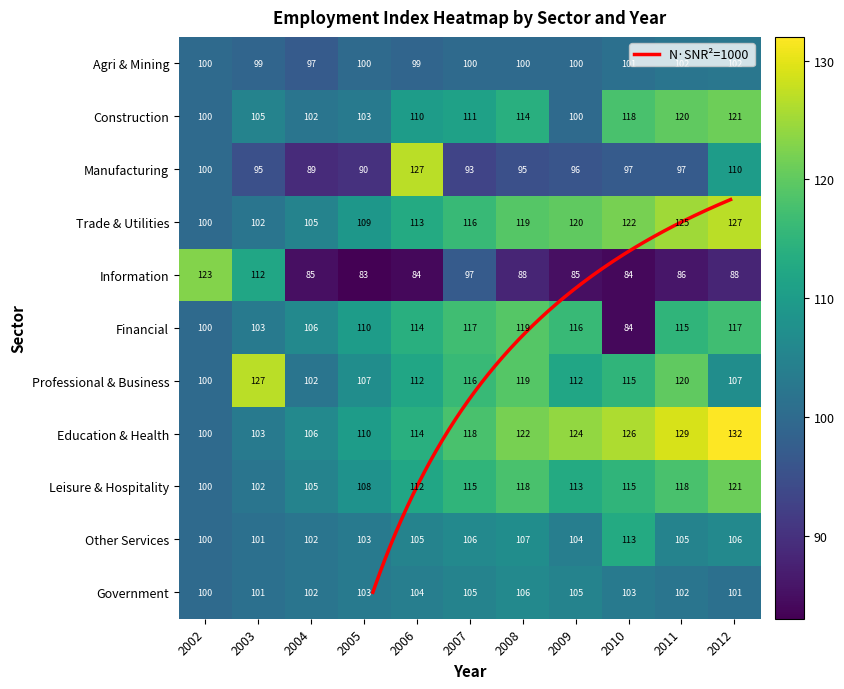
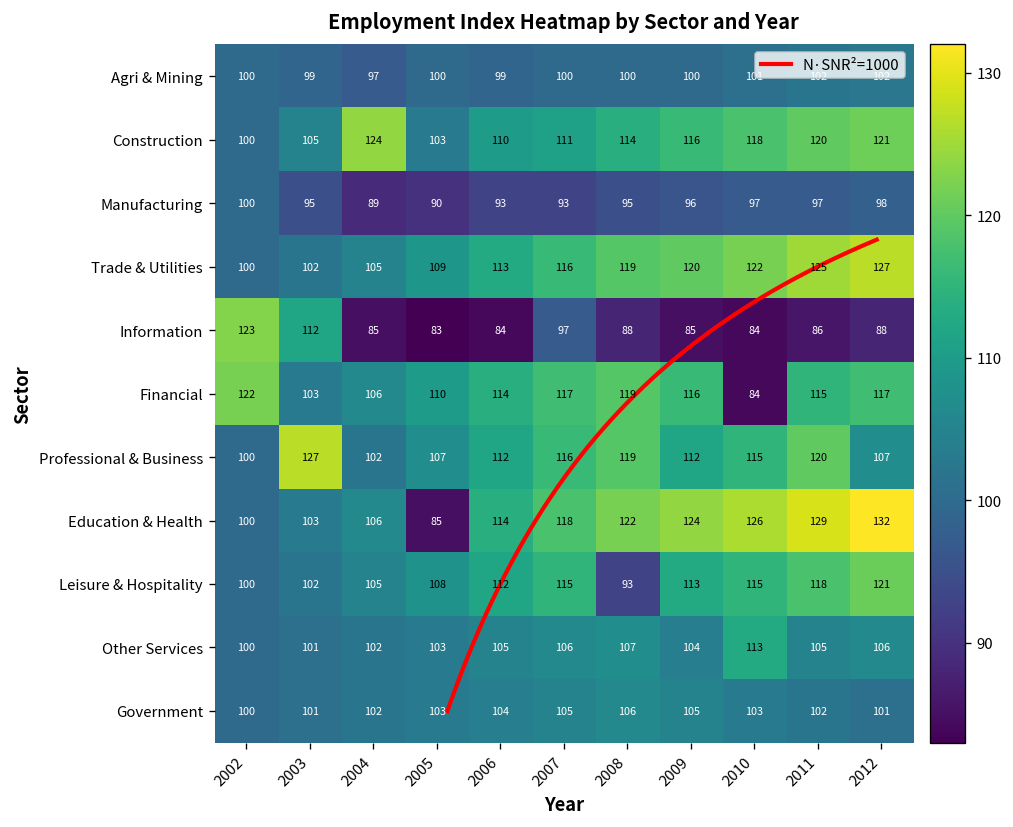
Construction, 2004: 102 -> 124
Construction, 2009: 100 -> 116
Manufacturing, 2006: 127 -> 93
Manufacturing, 2012: 110 -> 98
Financial, 2002: 100 -> 122
Education & Health, 2005: 110 -> 85
Leisure & Hospitality, 2008: 118 -> 93
